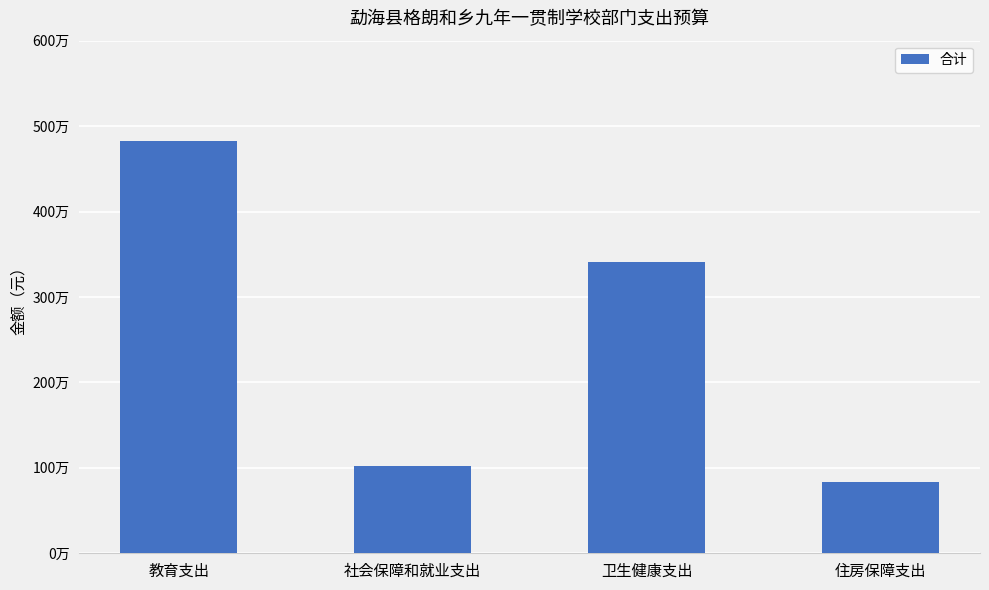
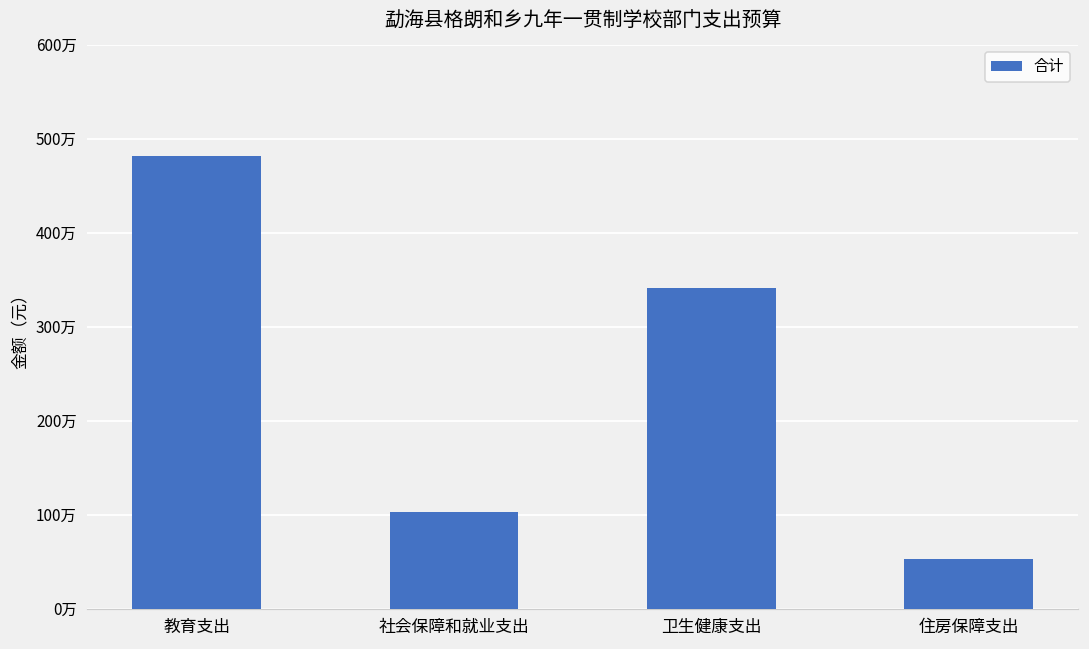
住房保障支出: 80万 -> 50万
